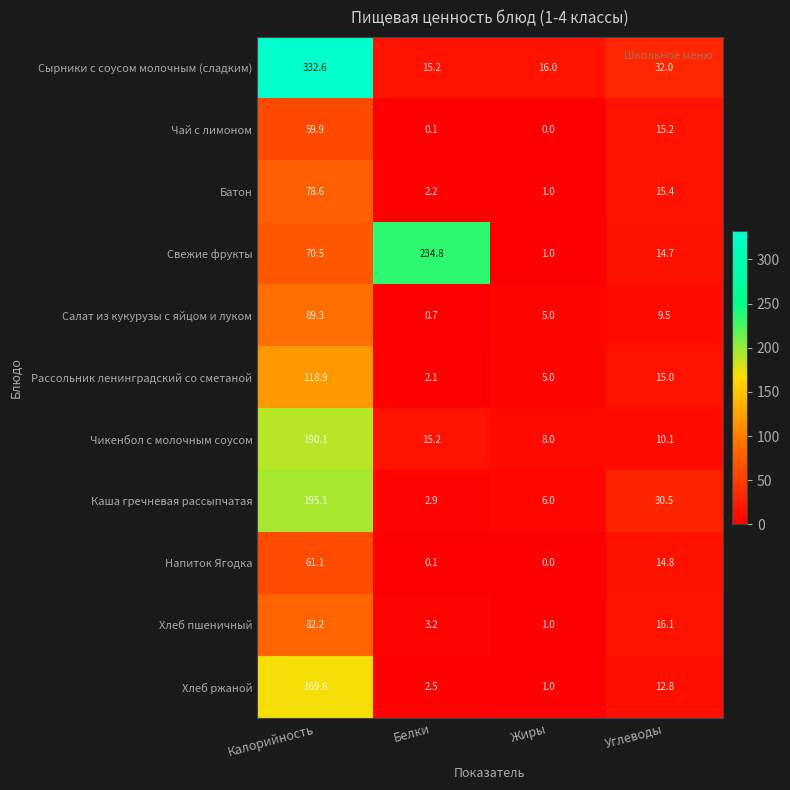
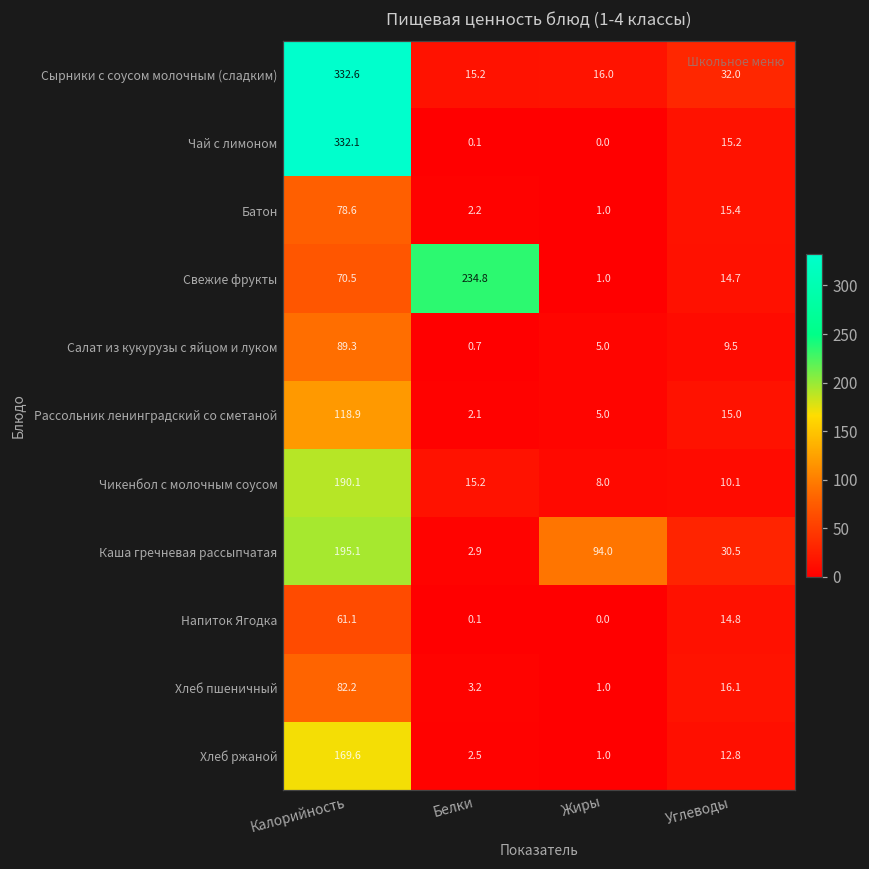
Чай с лимоном, Калорийность: 59.9 -> 332.1
Каша гречневая рассыпчатая, Жиры: 6.0 -> 94.0
